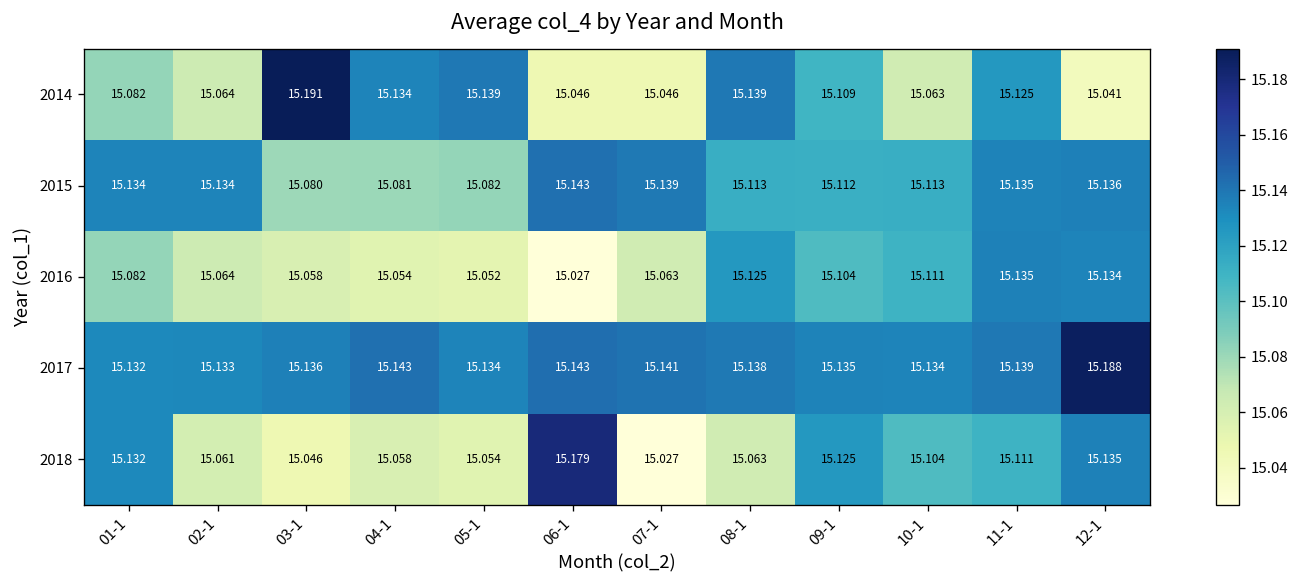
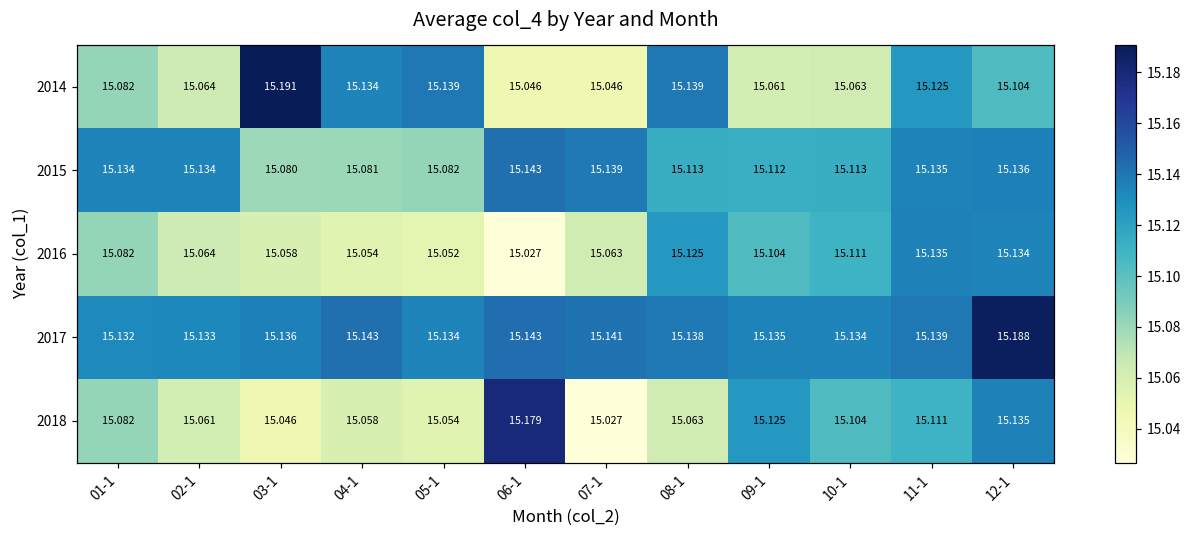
2014, 09-1: 15.109 -> 15.061
2014, 12-1: 15.041 -> 15.104
2018, 01-1: 15.132 -> 15.082
